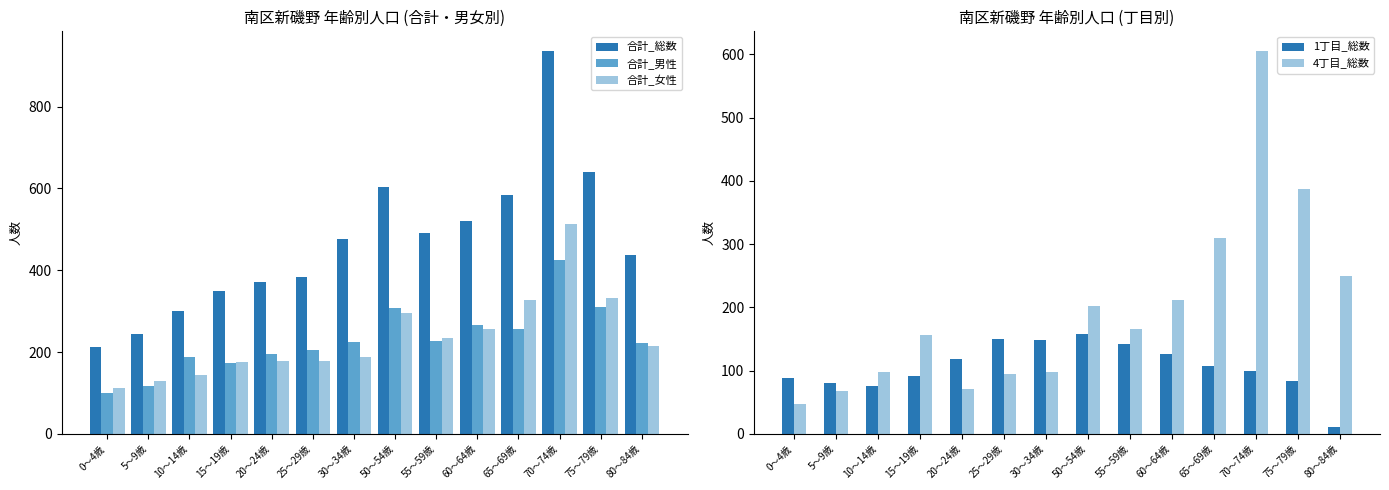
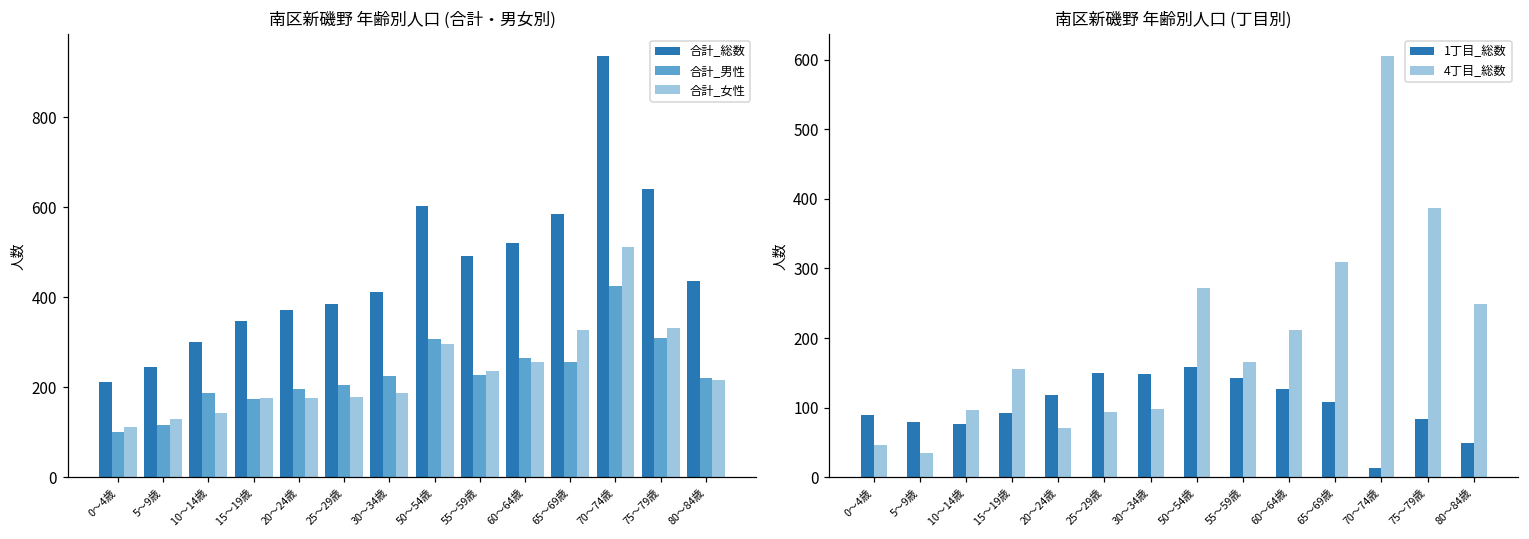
南区新磯野 年齢別人口 (合計・男女別), 合計_総数, 30～34歳: 480 -> 410
南区新磯野 年齢別人口 (丁目別), 4丁目_総数, 5～9歳: 70 -> 40
南区新磯野 年齢別人口 (丁目別), 4丁目_総数, 50～54歳: 200 -> 270
南区新磯野 年齢別人口 (丁目別), 1丁目_総数, 70～74歳: 100 -> 10
南区新磯野 年齢別人口 (丁目別), 1丁目_総数, 80～84歳: 10 -> 50
